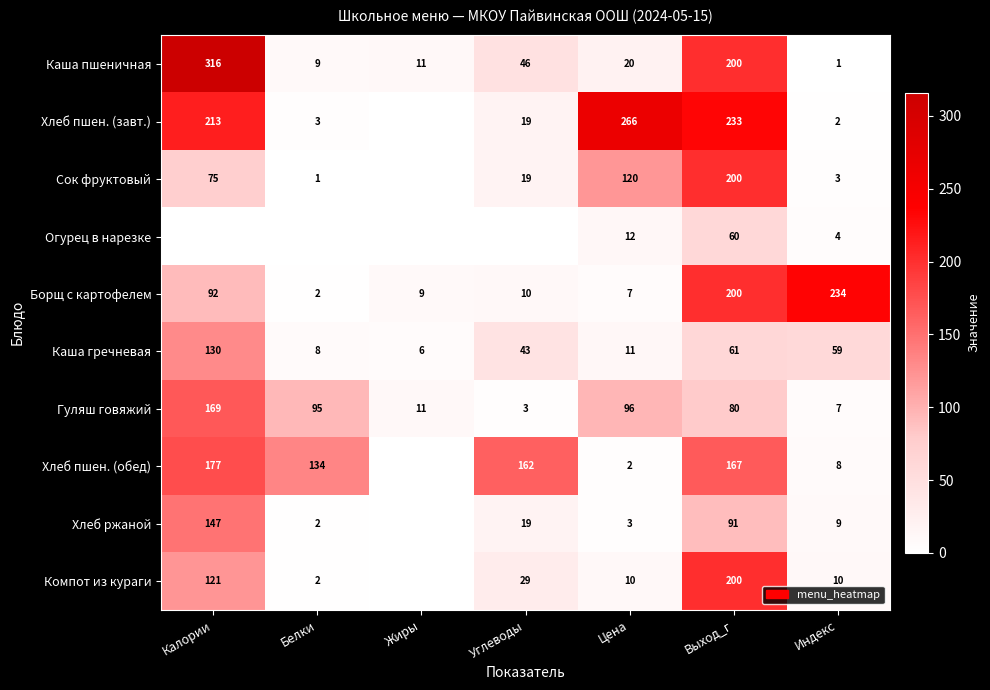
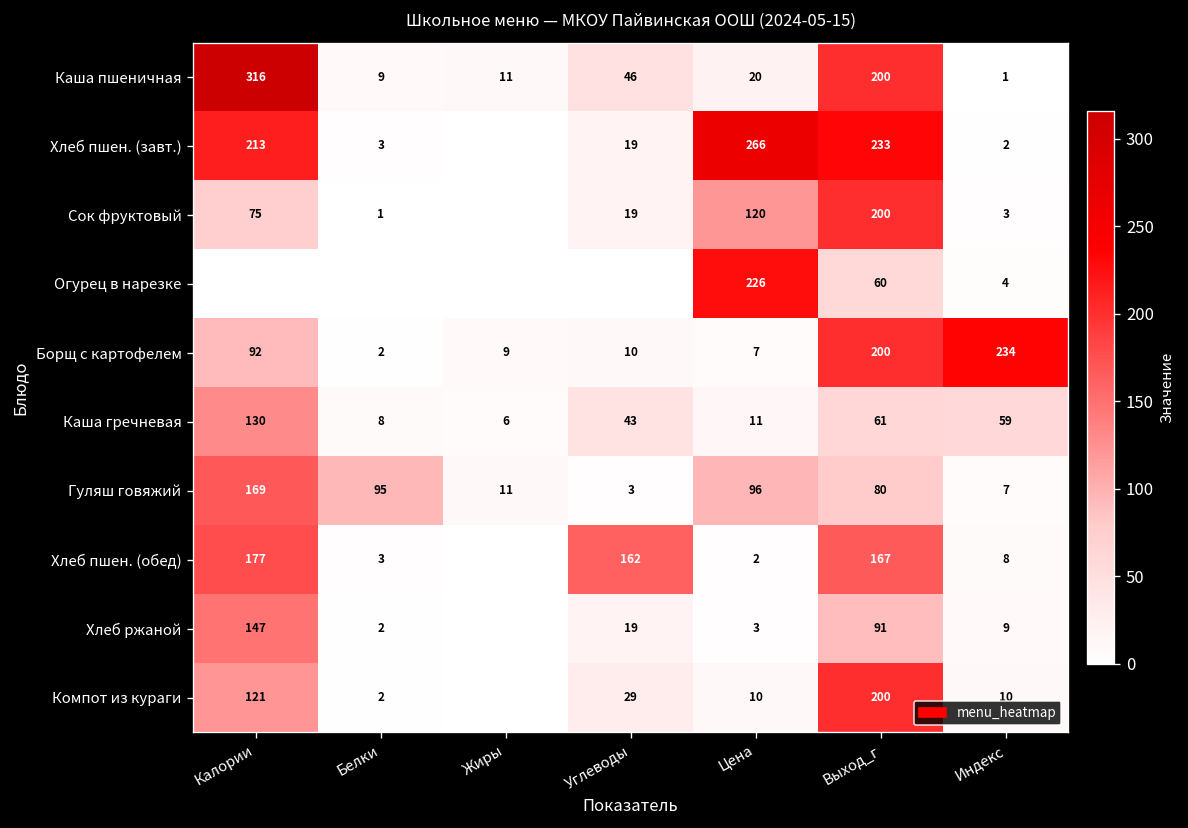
Огурец в нарезке, Цена: 12 -> 226
Хлеб пшен. (обед), Белки: 134 -> 3
